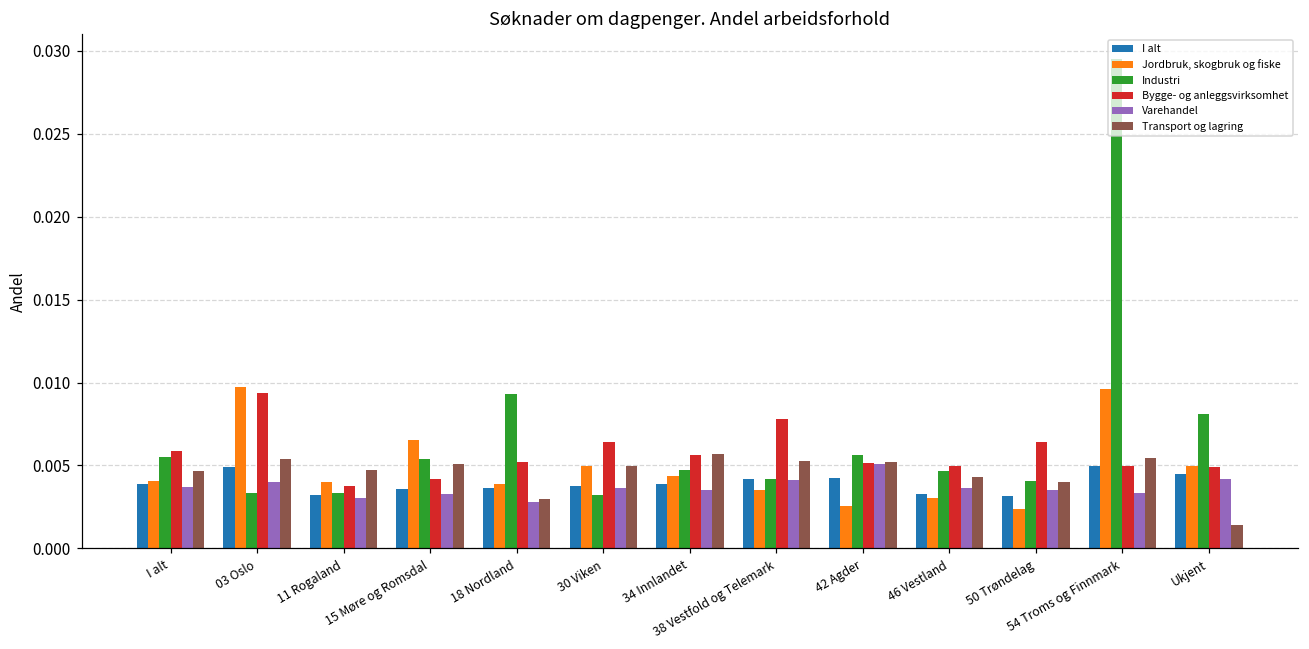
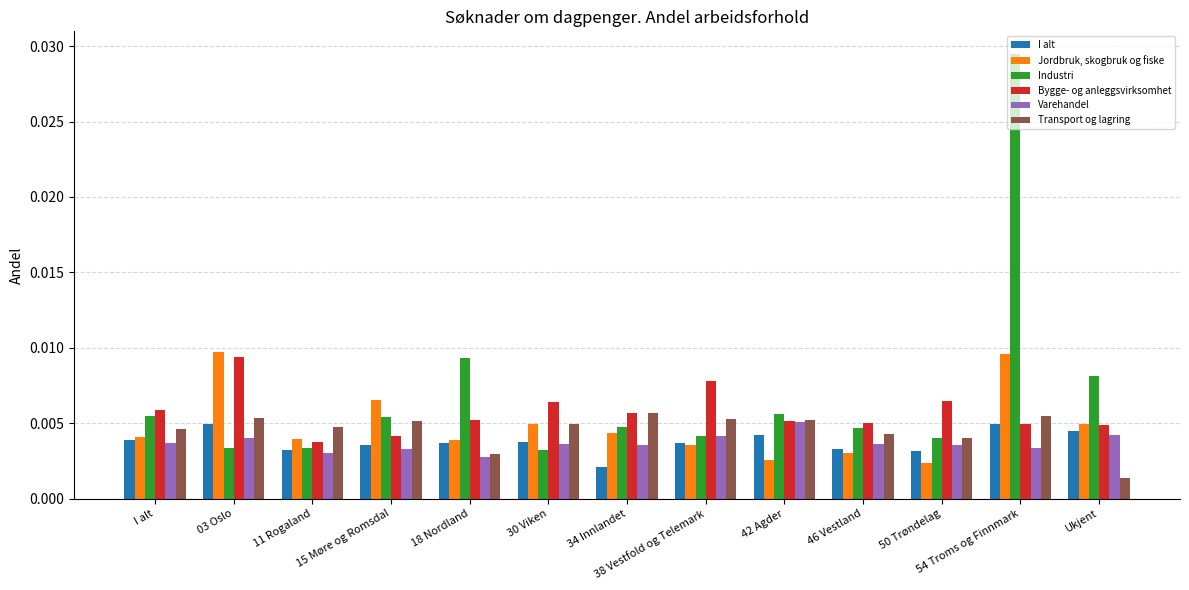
I alt, 34 Innlandet: 0.0039 -> 0.0021
I alt, 38 Vestfold og Telemark: 0.0042 -> 0.0037
